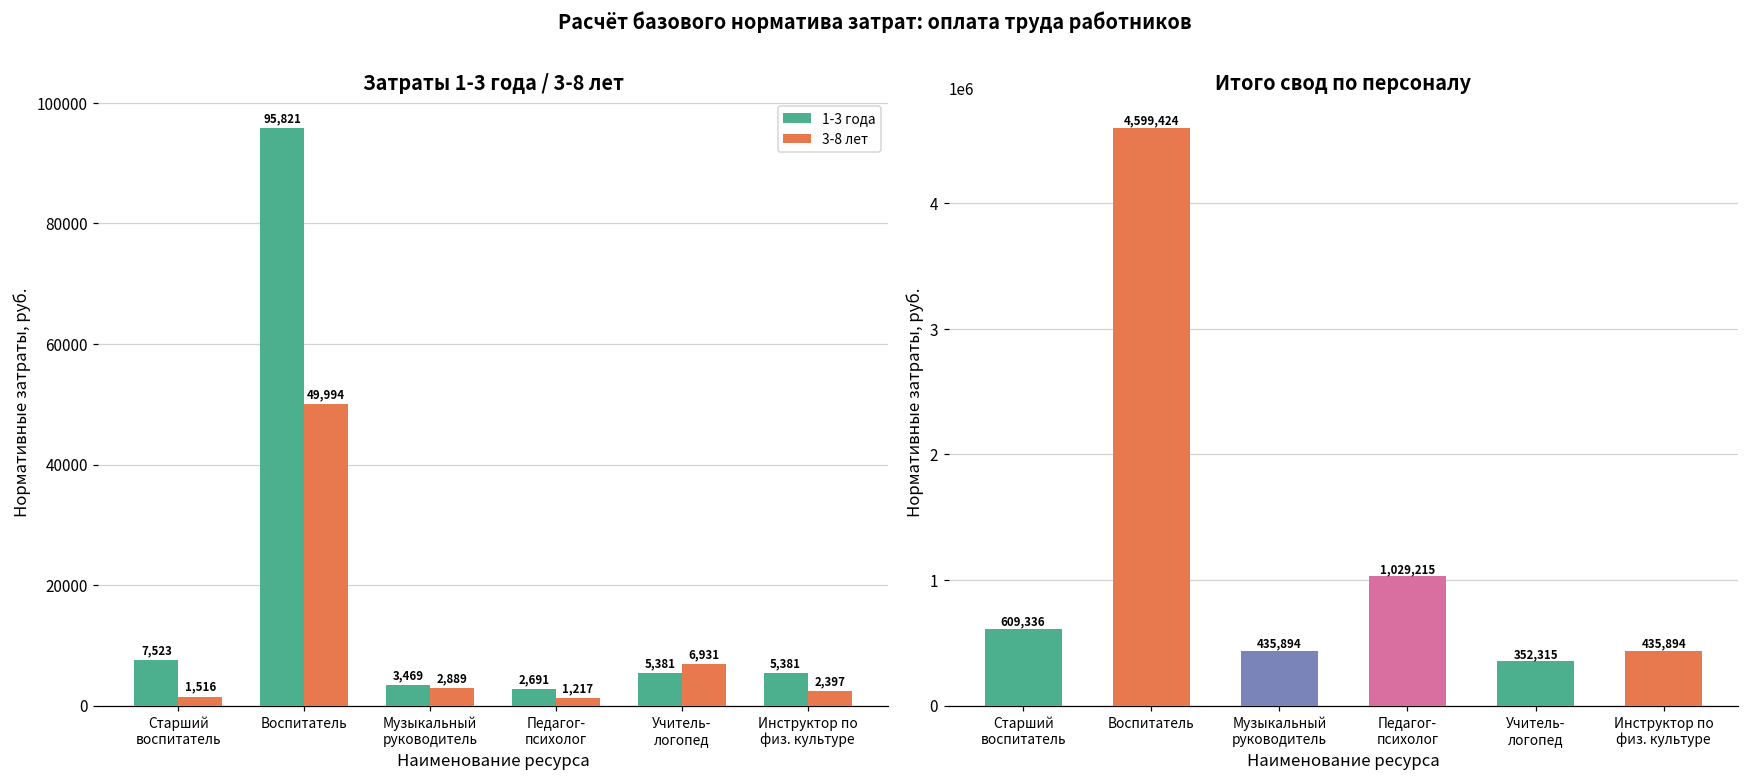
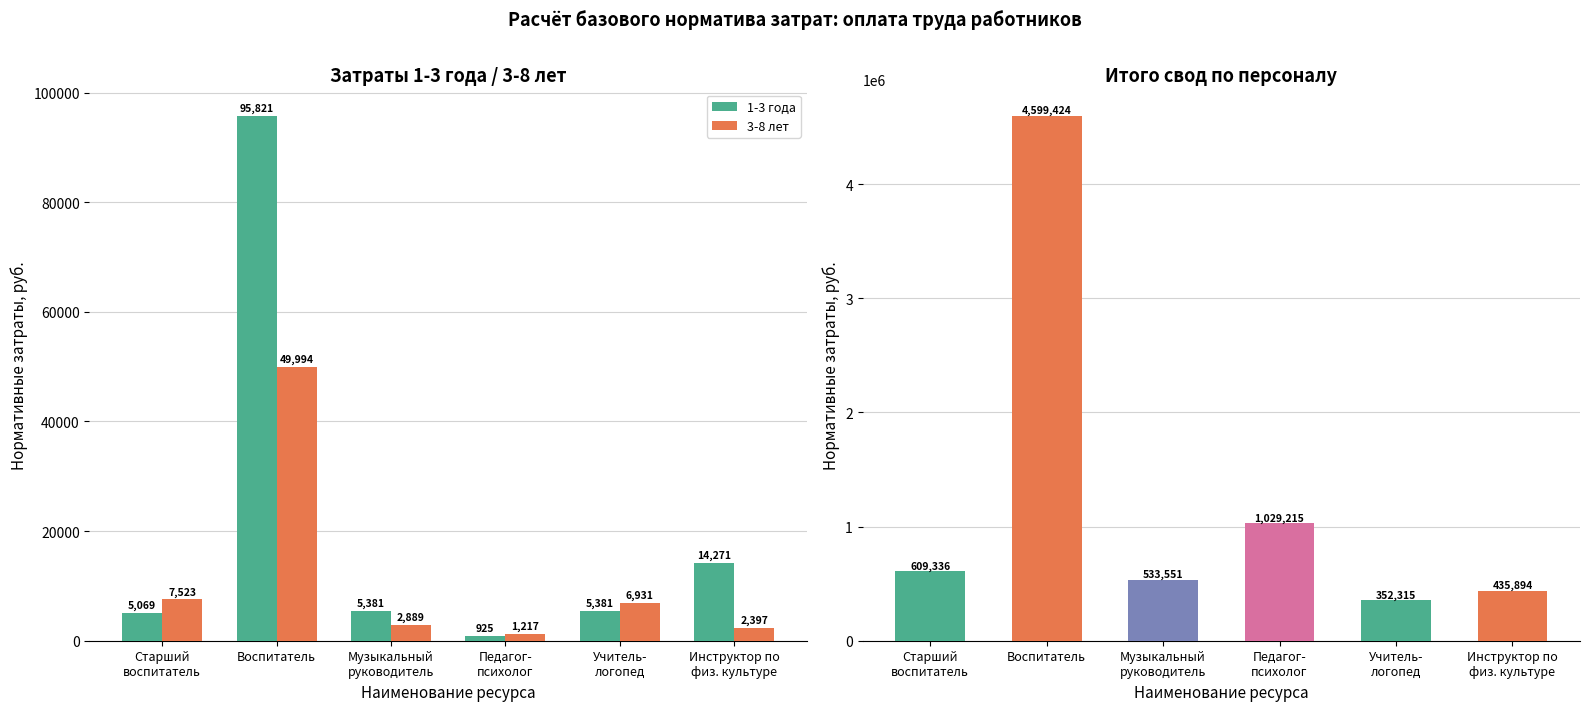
Затраты 1-3 года / 3-8 лет, 1-3 года, Старший воспитатель: 7,523 -> 5,069
Затраты 1-3 года / 3-8 лет, 3-8 лет, Старший воспитатель: 1,516 -> 7,523
Затраты 1-3 года / 3-8 лет, 1-3 года, Музыкальный руководитель: 3,469 -> 5,381
Затраты 1-3 года / 3-8 лет, 1-3 года, Педагог- психолог: 2,691 -> 925
Затраты 1-3 года / 3-8 лет, 1-3 года, Инструктор по физ. культуре: 5,381 -> 14,271
Итого свод по персоналу, Музыкальный руководитель: 435,894 -> 533,551
